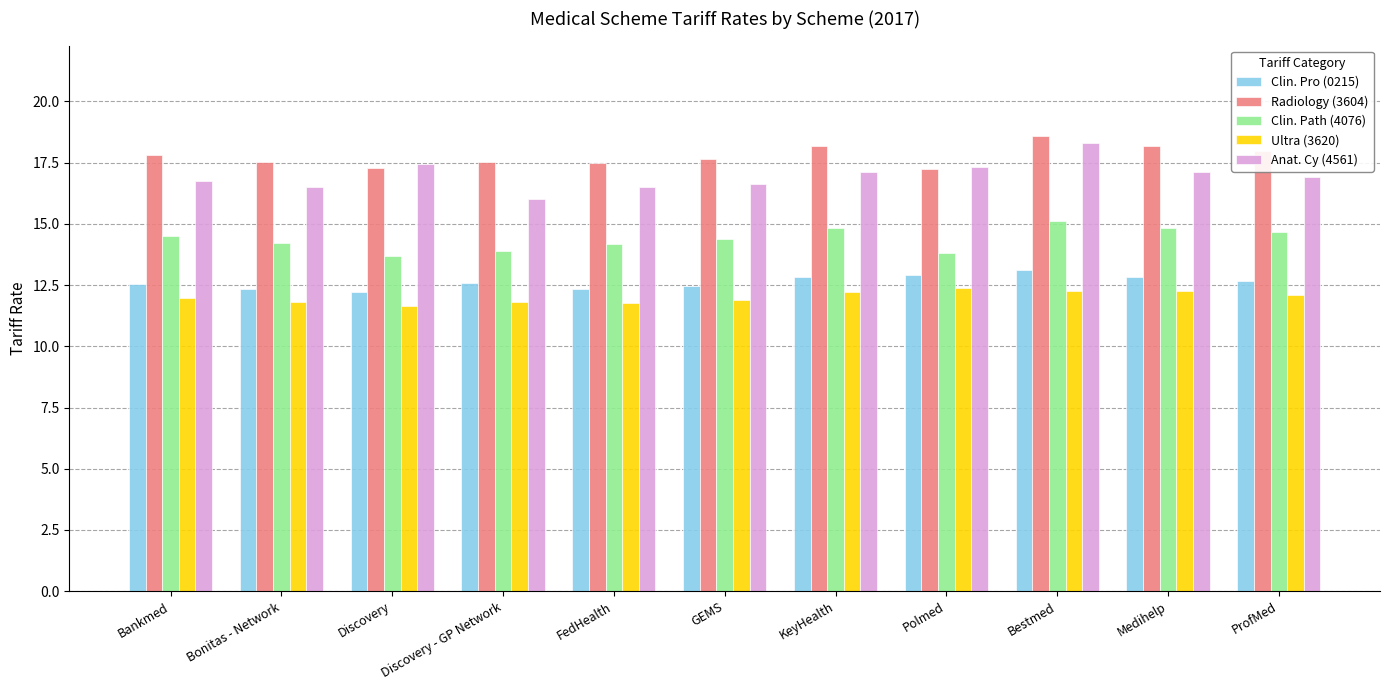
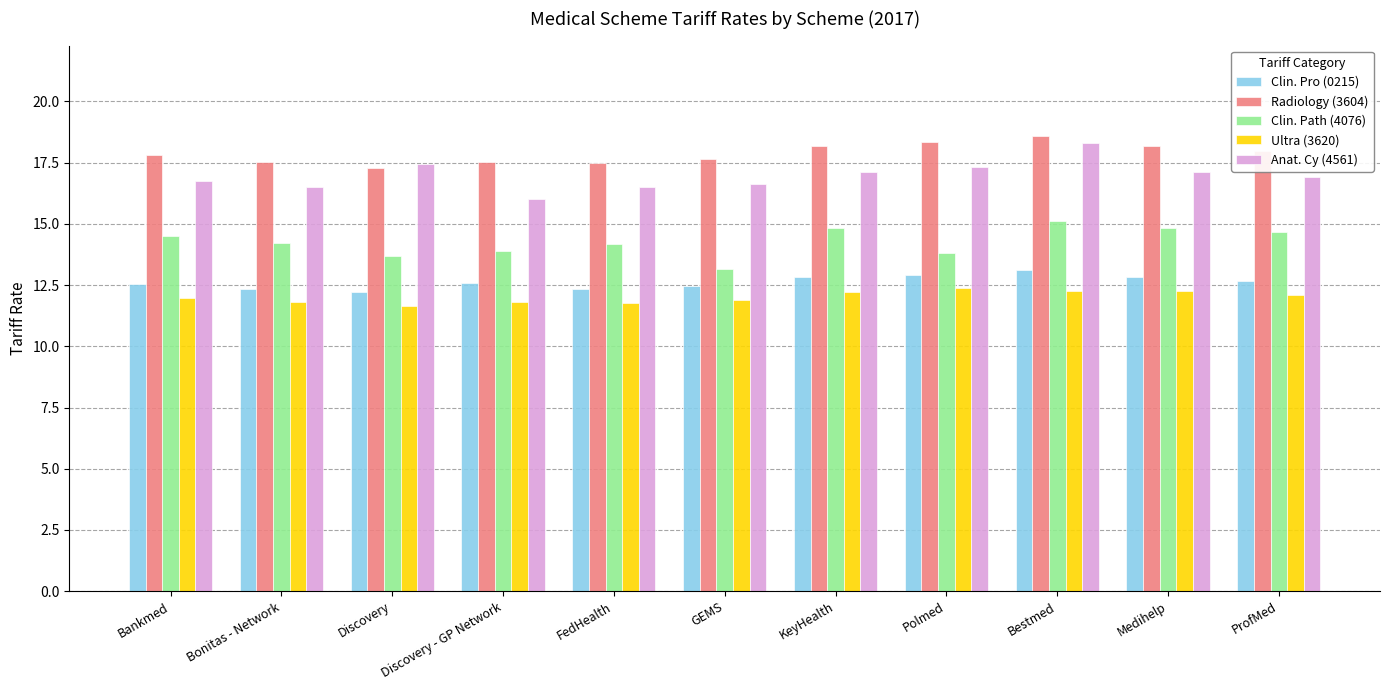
Clin. Path (4076), GEMS: 14.4 -> 13.2
Radiology (3604), Polmed: 17.2 -> 18.4
